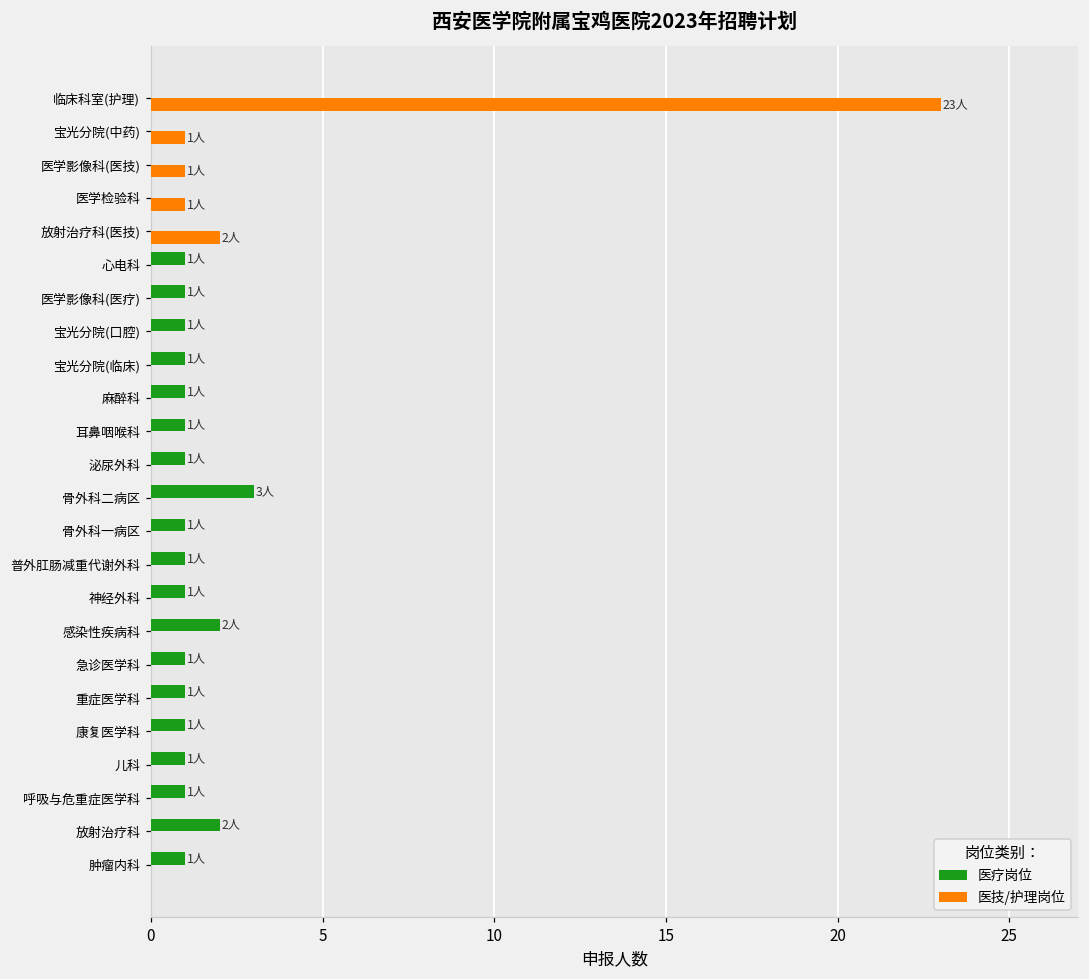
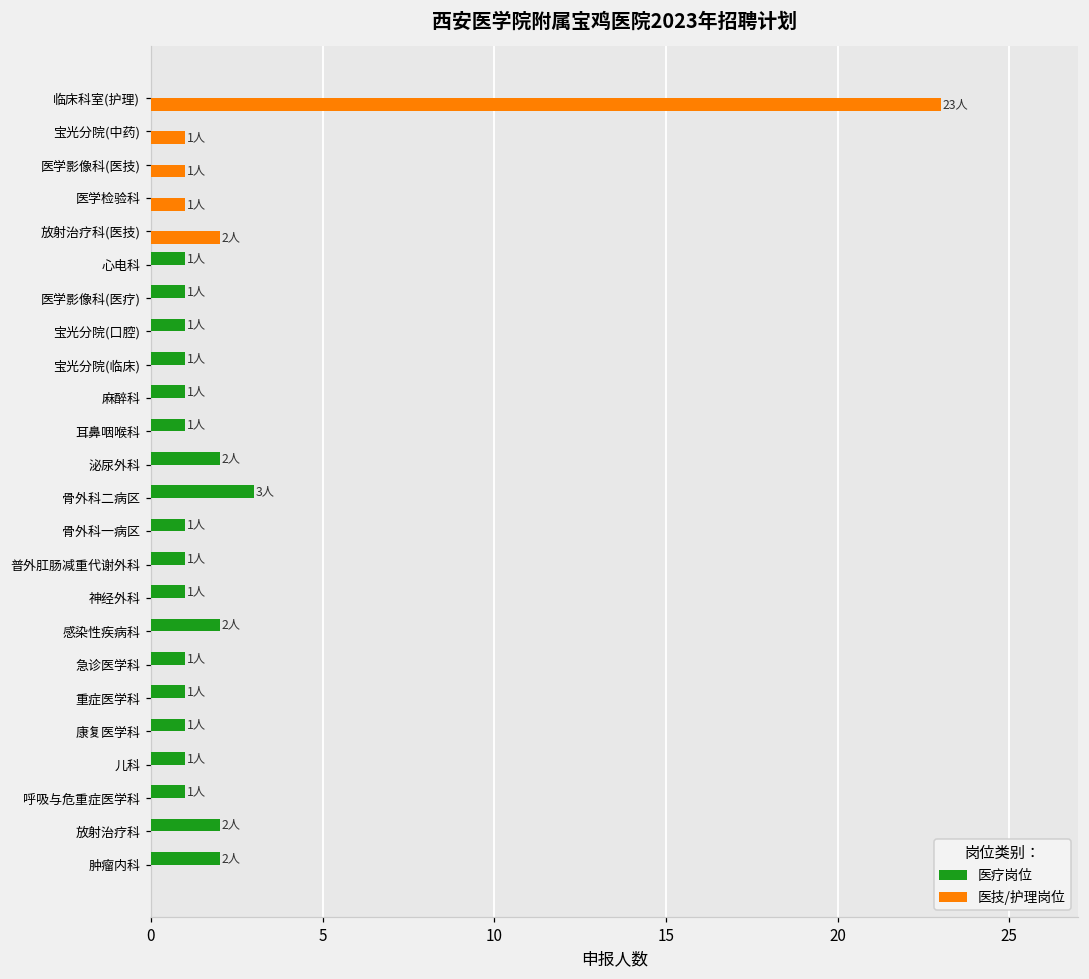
医疗岗位, 泌尿外科: 1人 -> 2人
医疗岗位, 肿瘤内科: 1人 -> 2人
